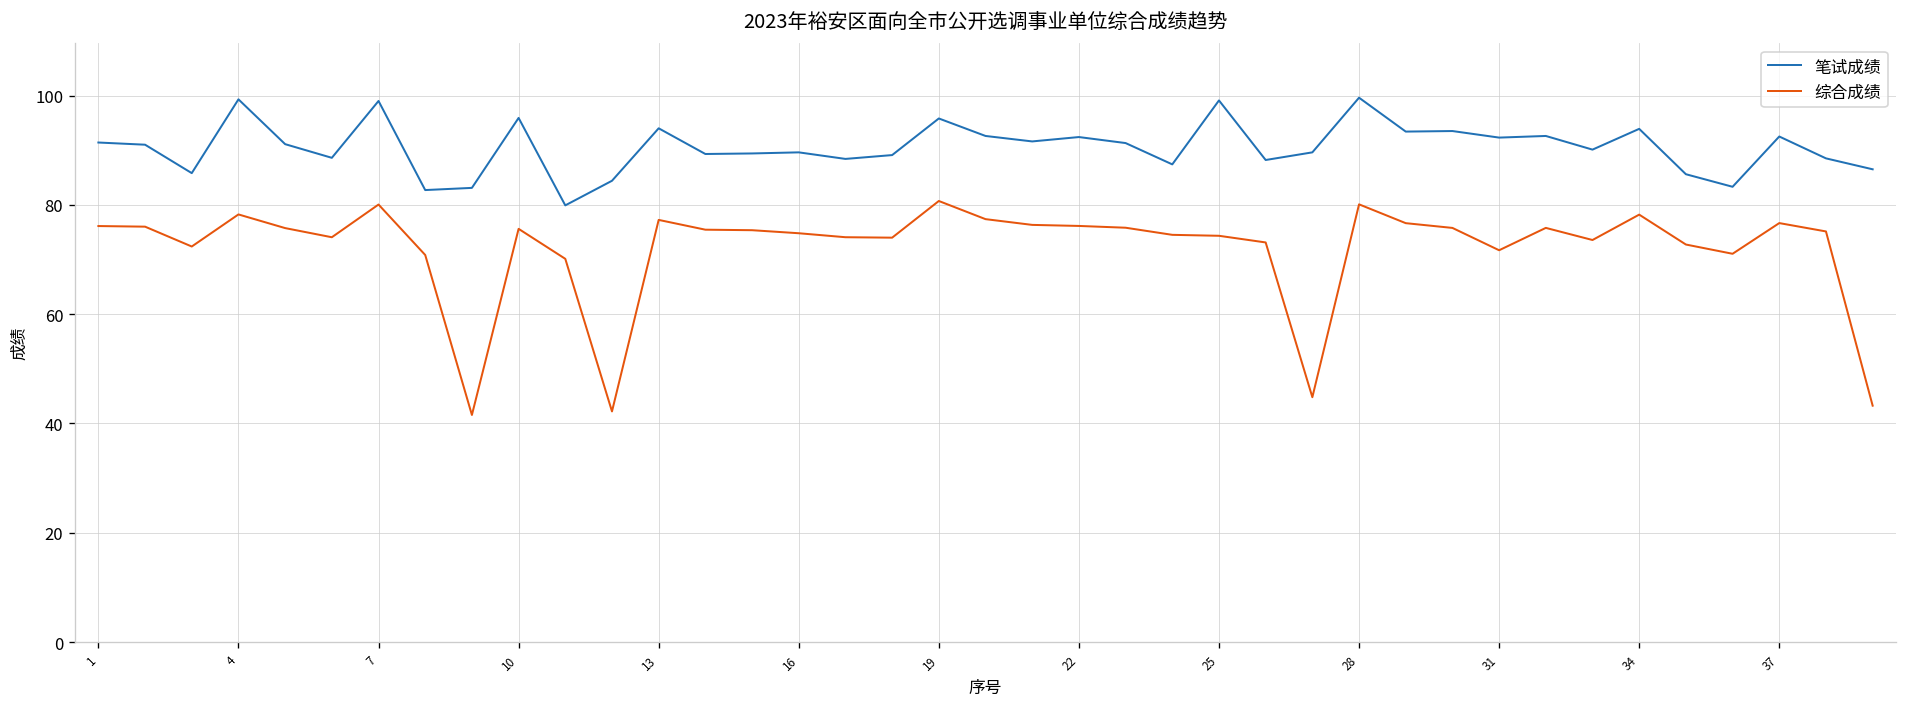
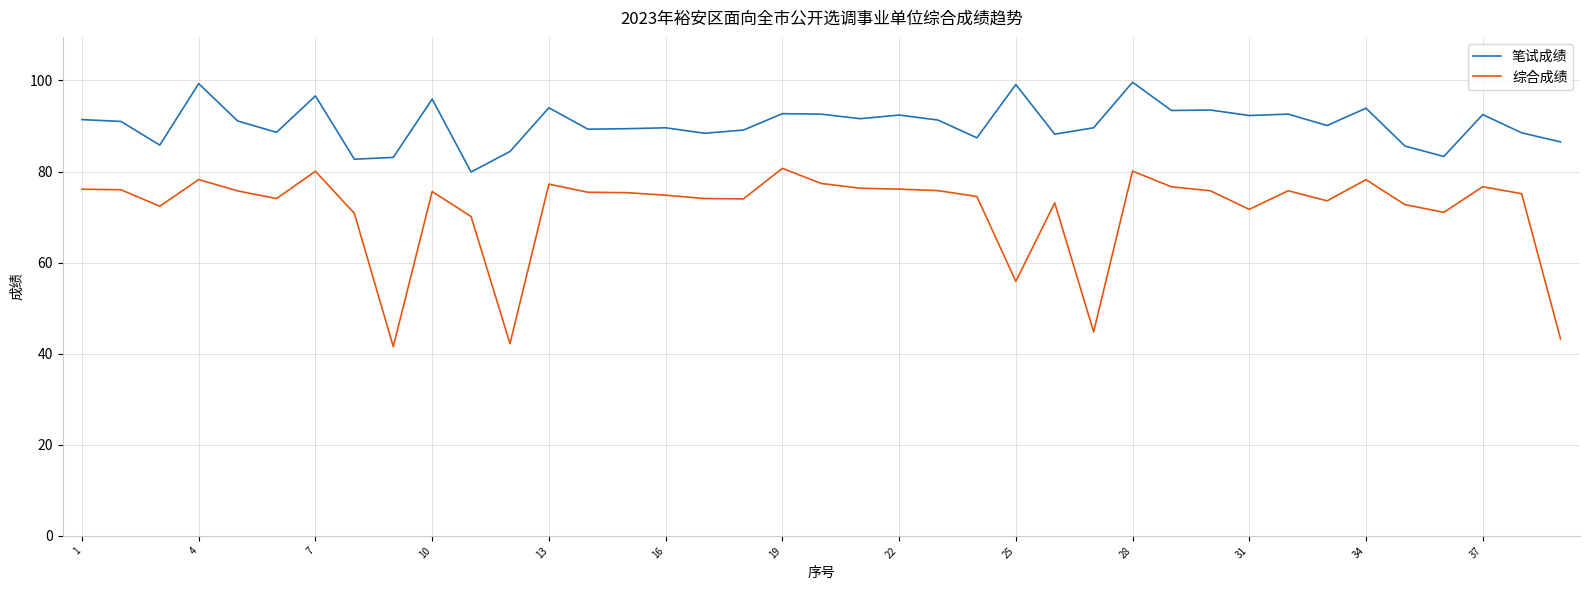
笔试成绩, 7: 99 -> 97
笔试成绩, 19: 96 -> 93
综合成绩, 25: 74 -> 56
